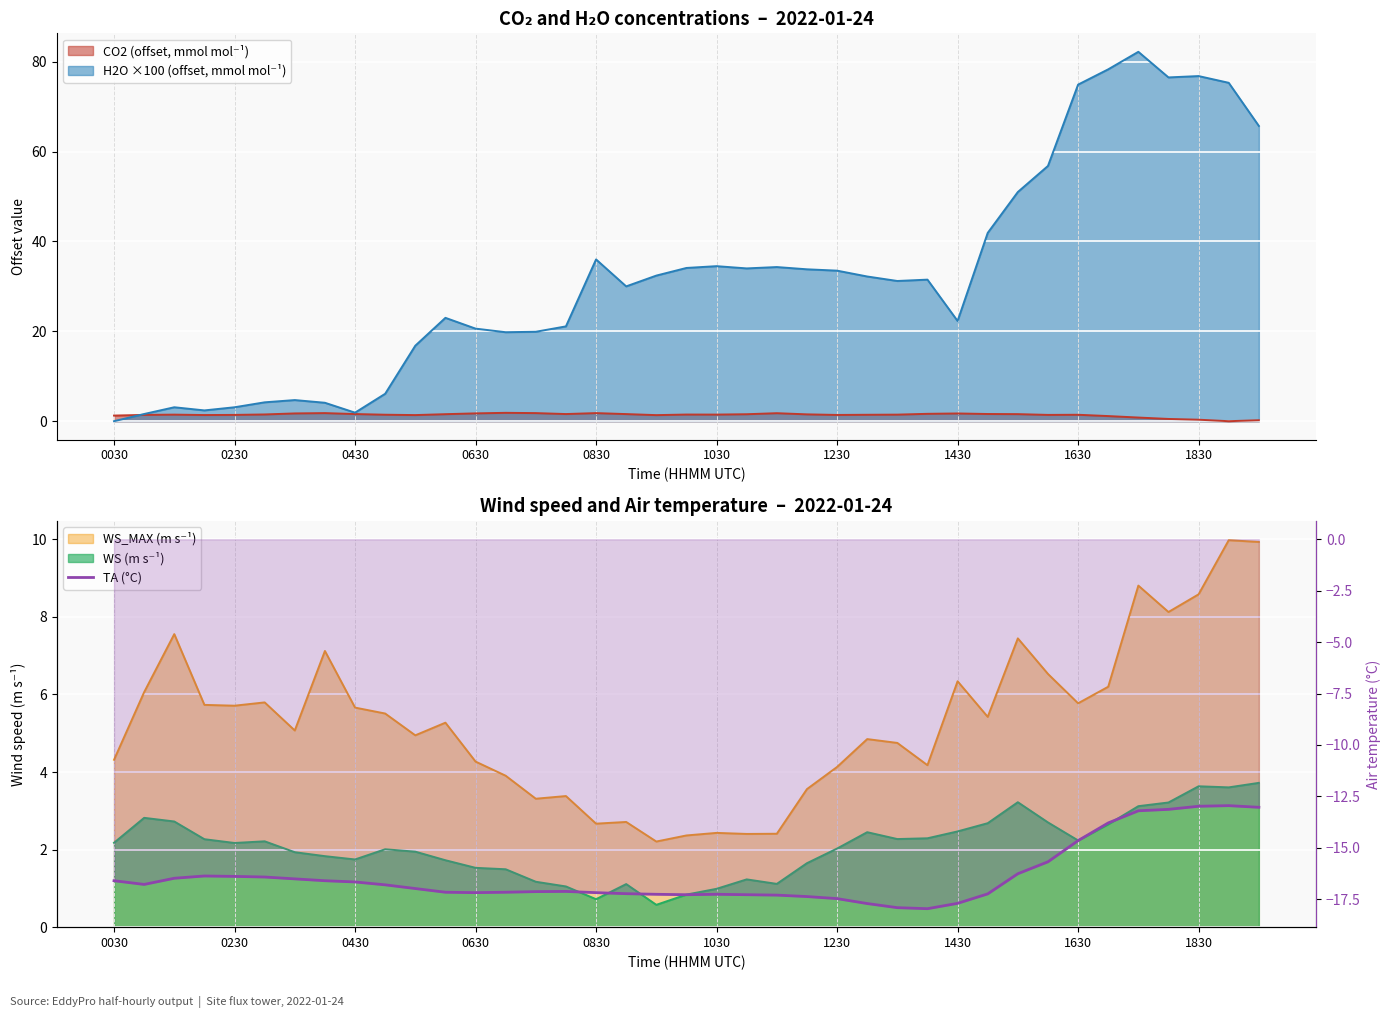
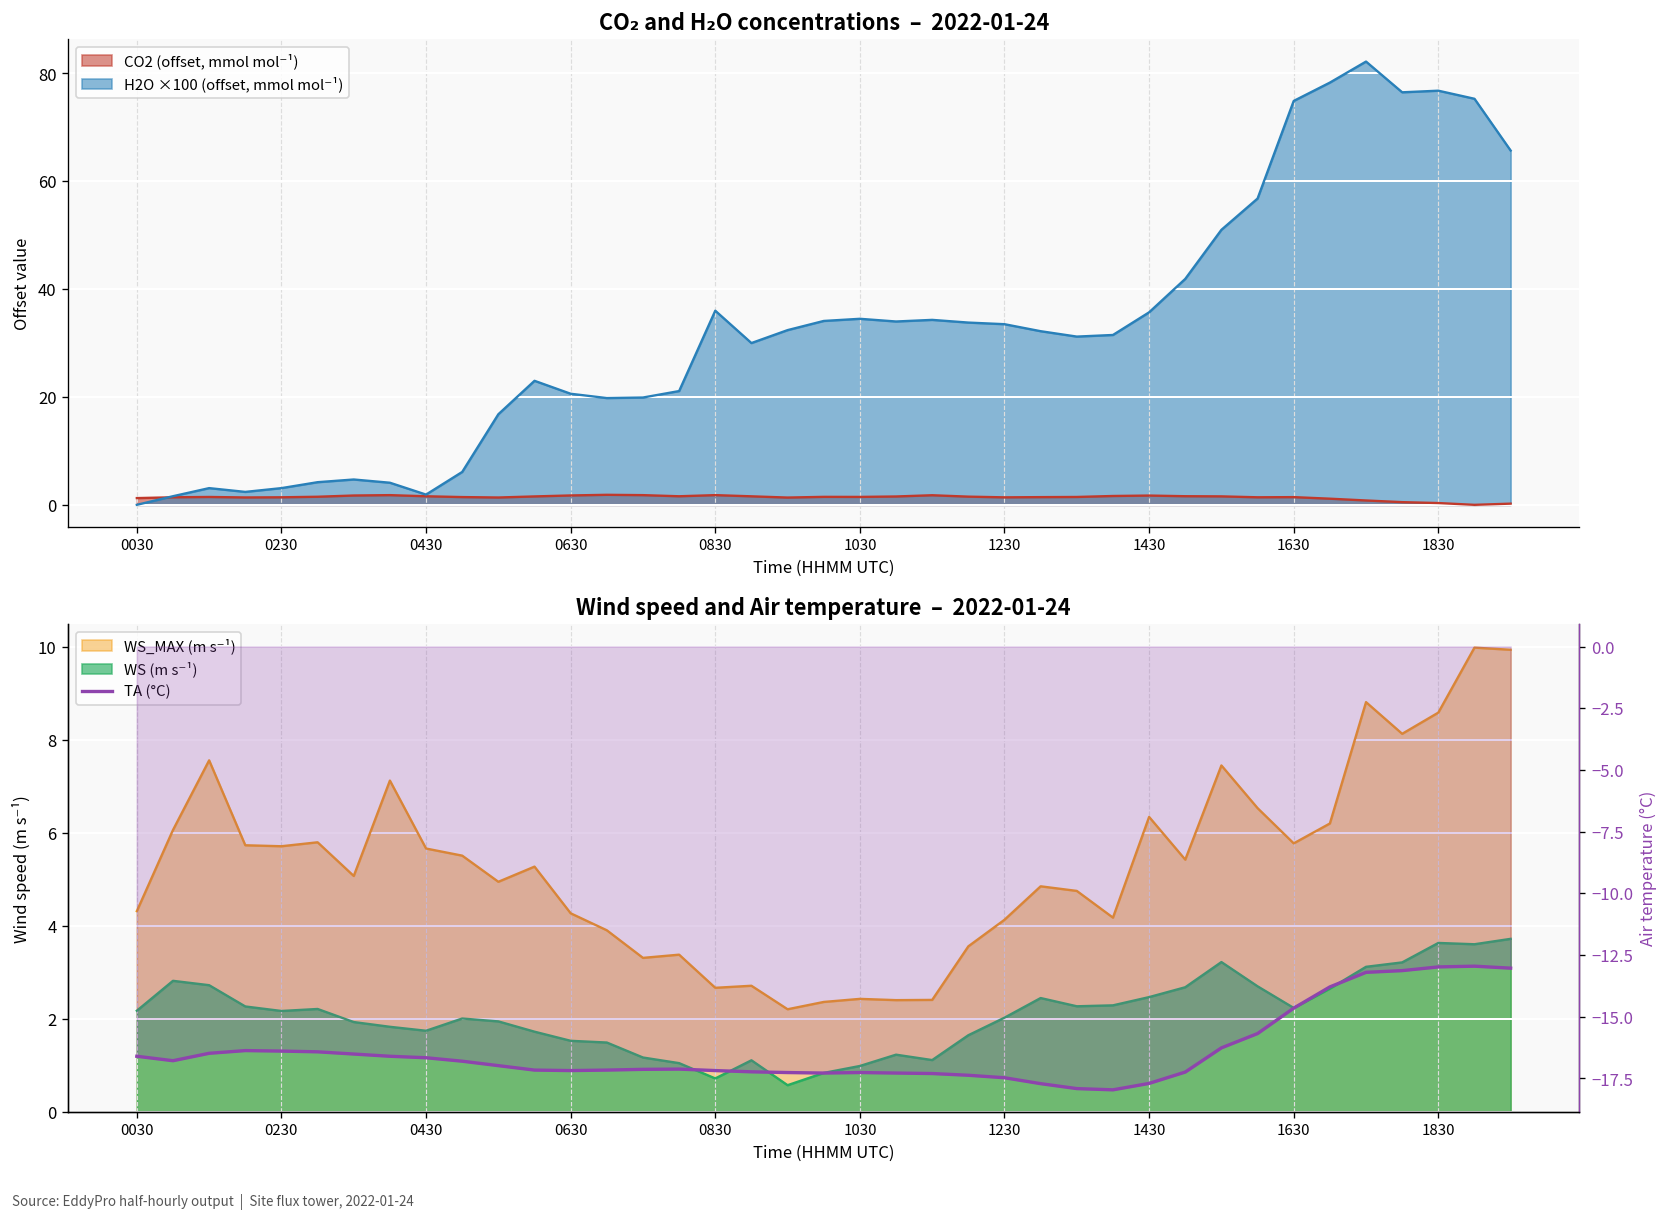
CO₂ and H₂O concentrations – 2022-01-24, H2O ×100 (offset, mmol mol⁻¹), 1430: 22 -> 36
